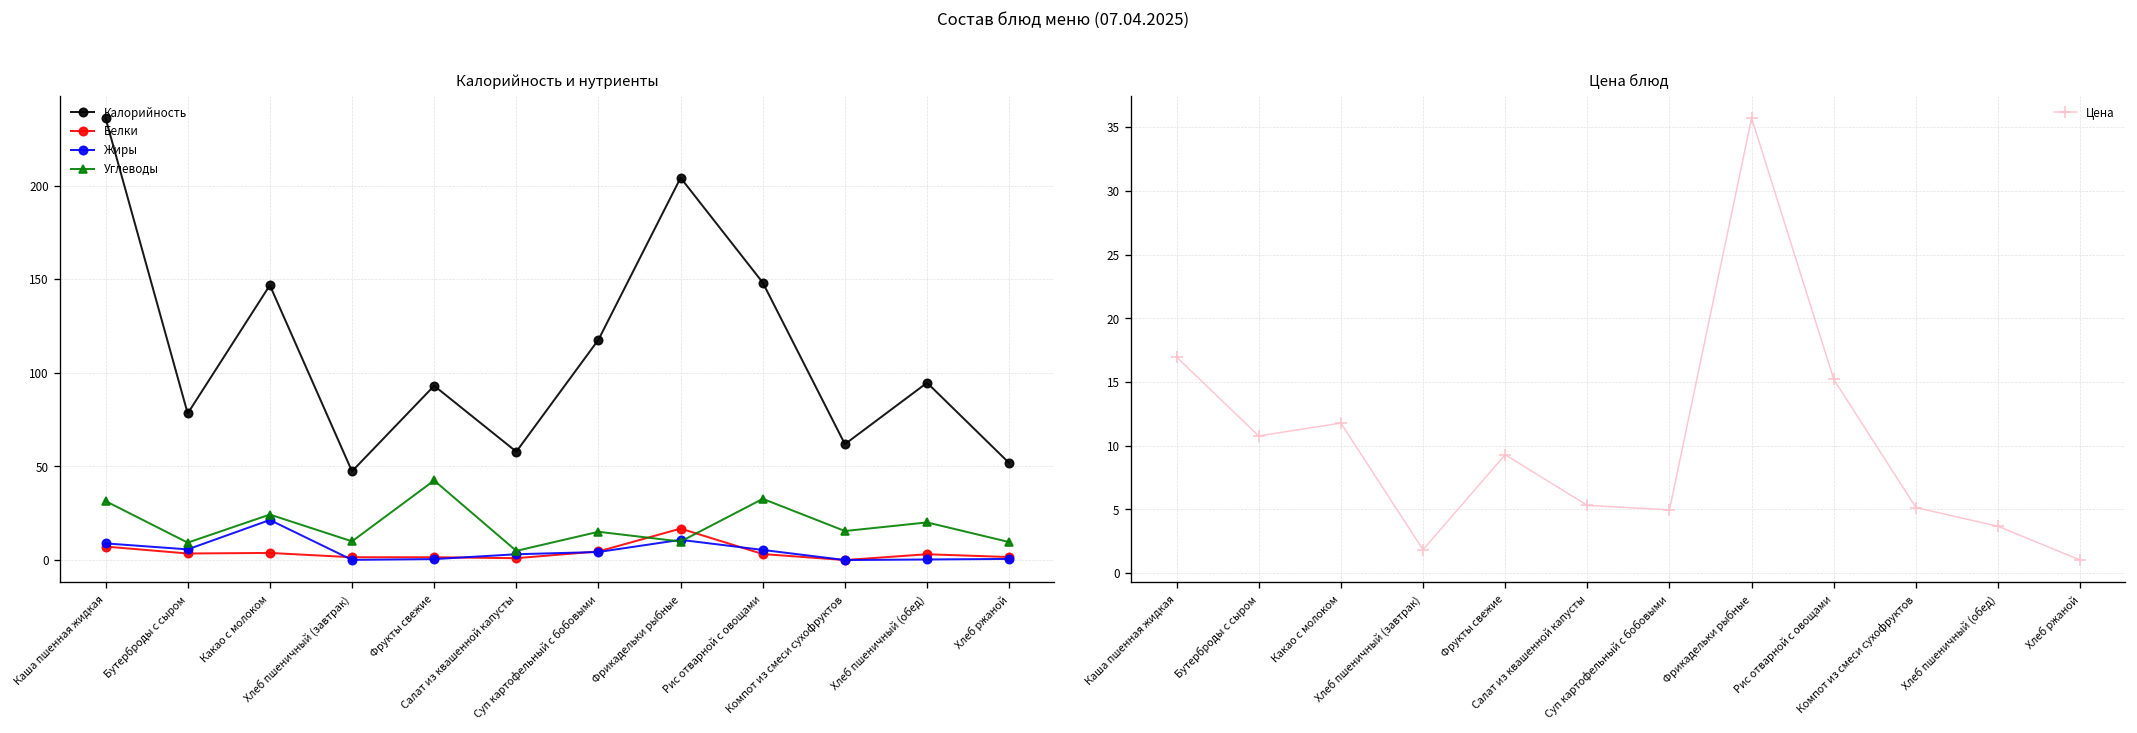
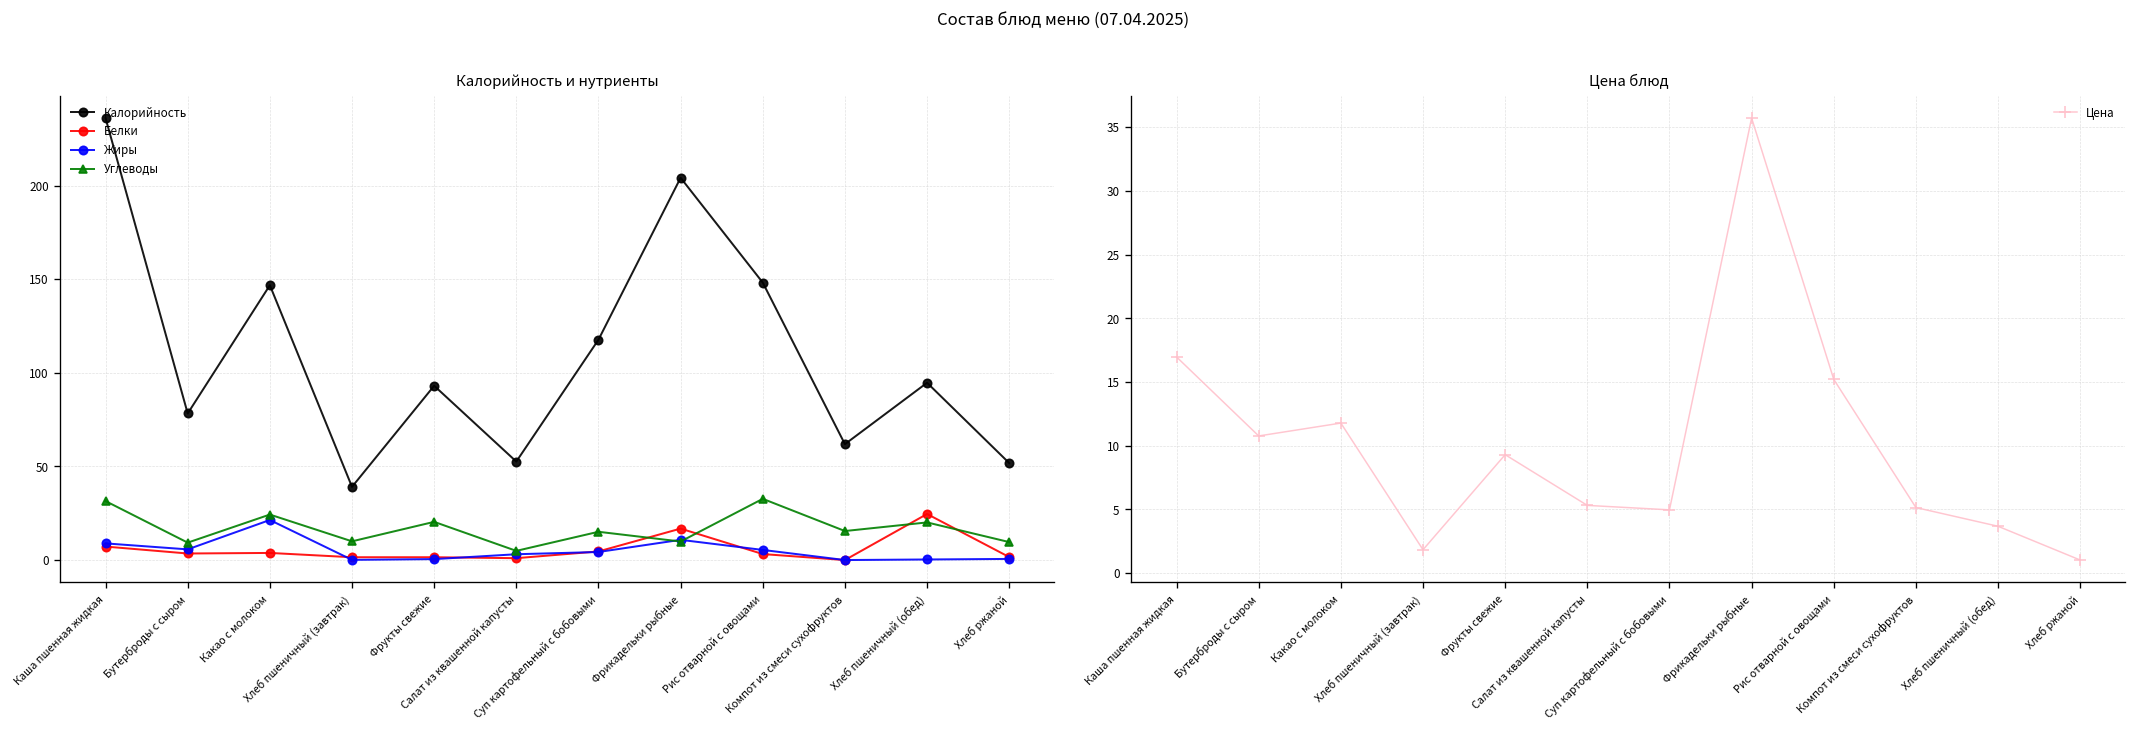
Калорийность и нутриенты, Калорийность, Хлеб пшеничный (завтрак): 47 -> 39
Калорийность и нутриенты, Углеводы, Фрукты свежие: 43 -> 20
Калорийность и нутриенты, Калорийность, Салат из квашенной капусты: 58 -> 53
Калорийность и нутриенты, Белки, Хлеб пшеничный (обед): 3 -> 25
